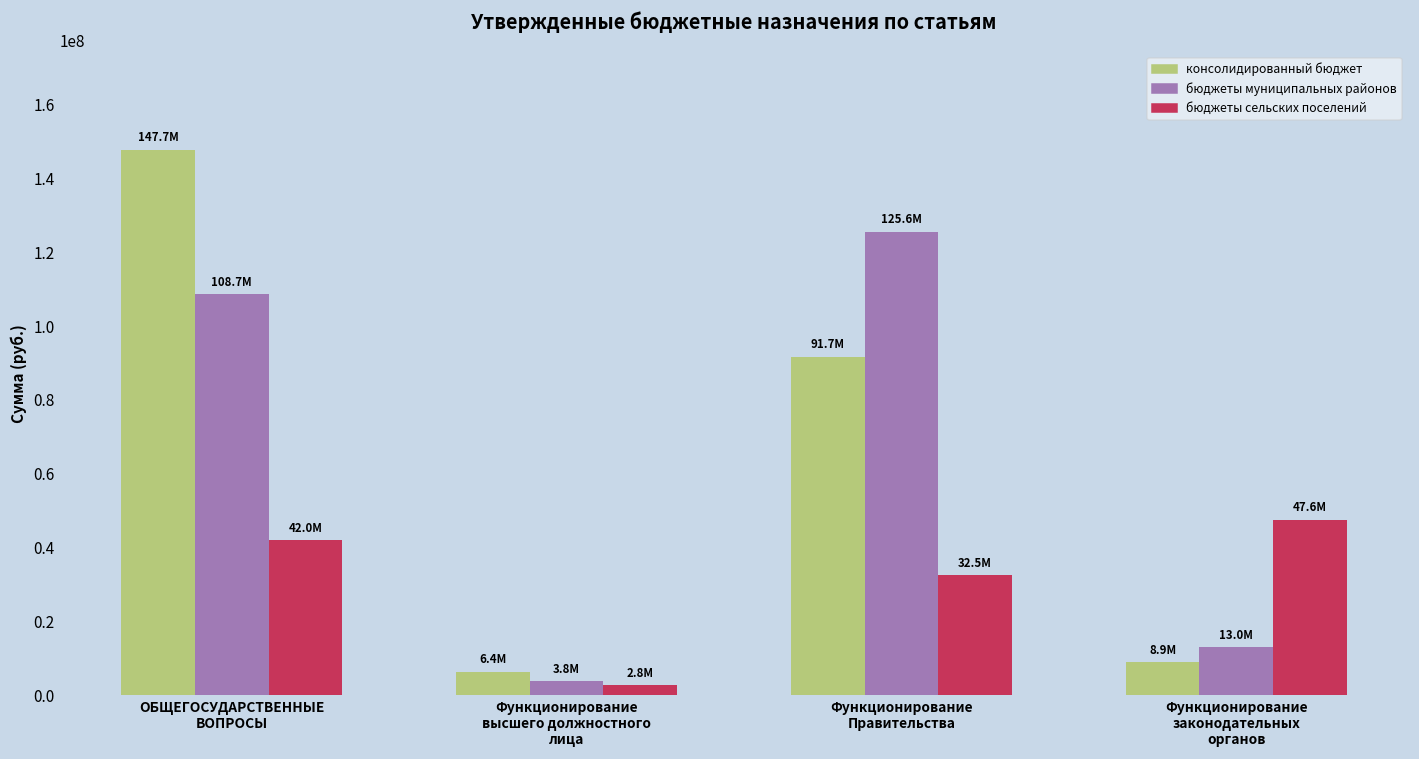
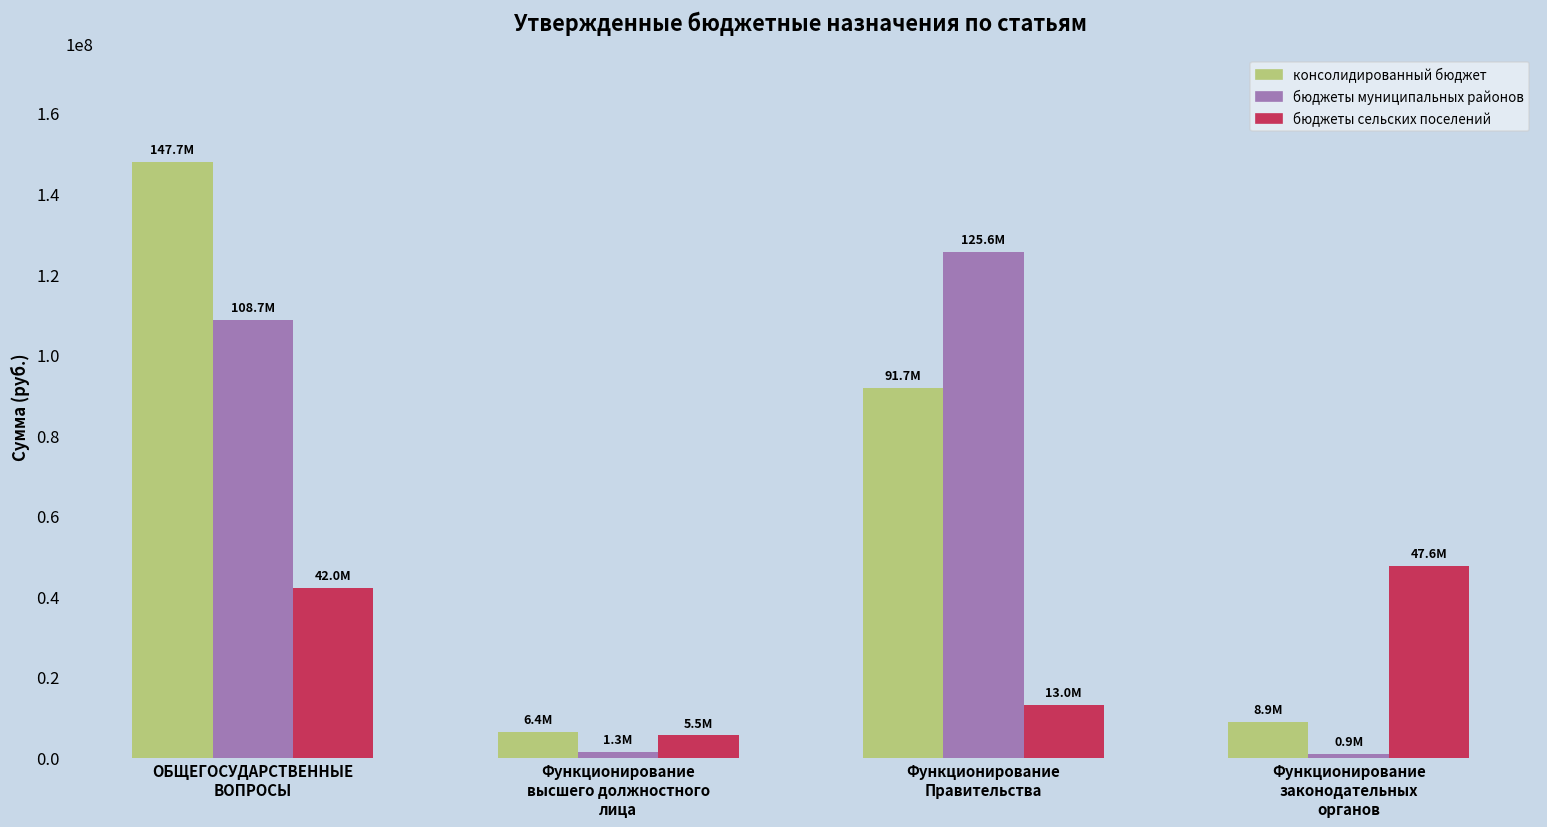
бюджеты муниципальных районов, Функционирование высшего должностного лица: 3.8М -> 1.3М
бюджеты сельских поселений, Функционирование высшего должностного лица: 2.8М -> 5.5М
бюджеты сельских поселений, Функционирование Правительства: 32.5М -> 13.0М
бюджеты муниципальных районов, Функционирование законодательных органов: 13.0М -> 0.9М
